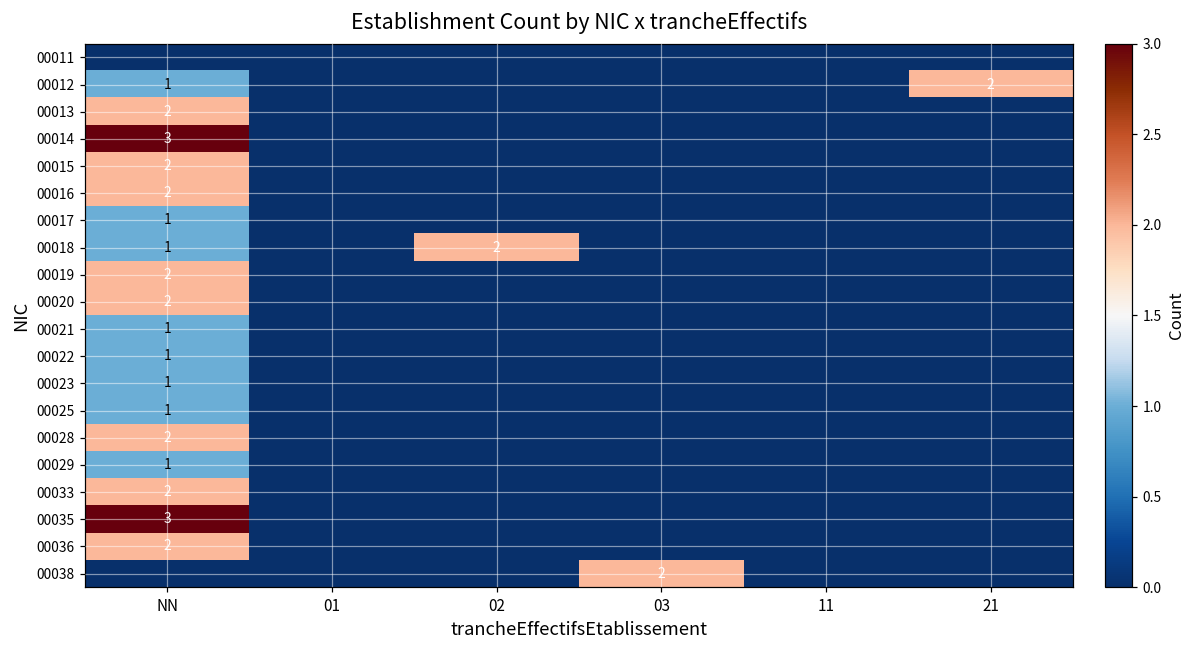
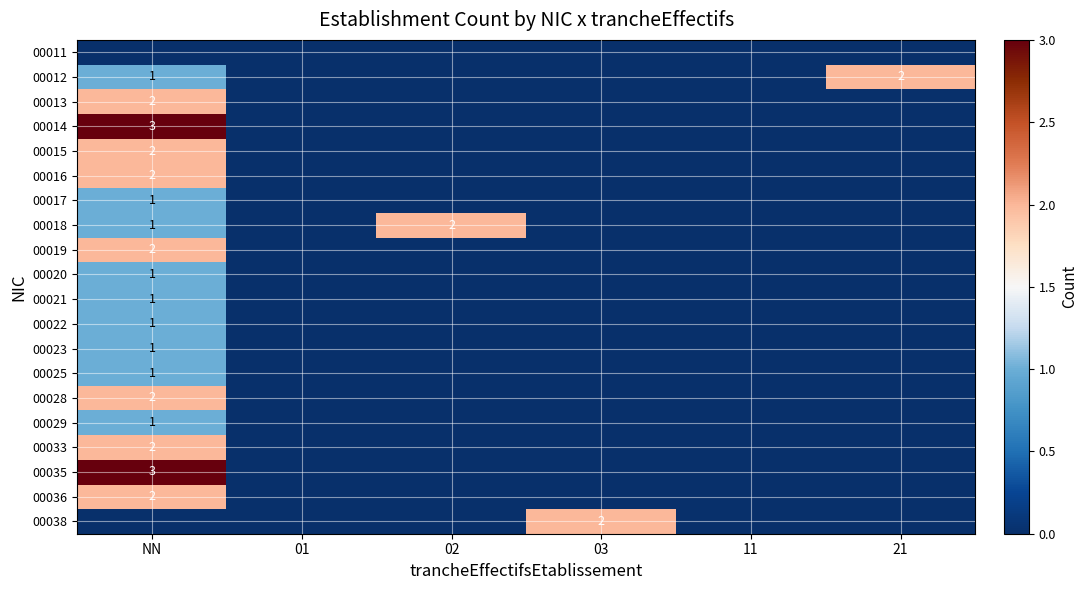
00020, NN: 2 -> 1
